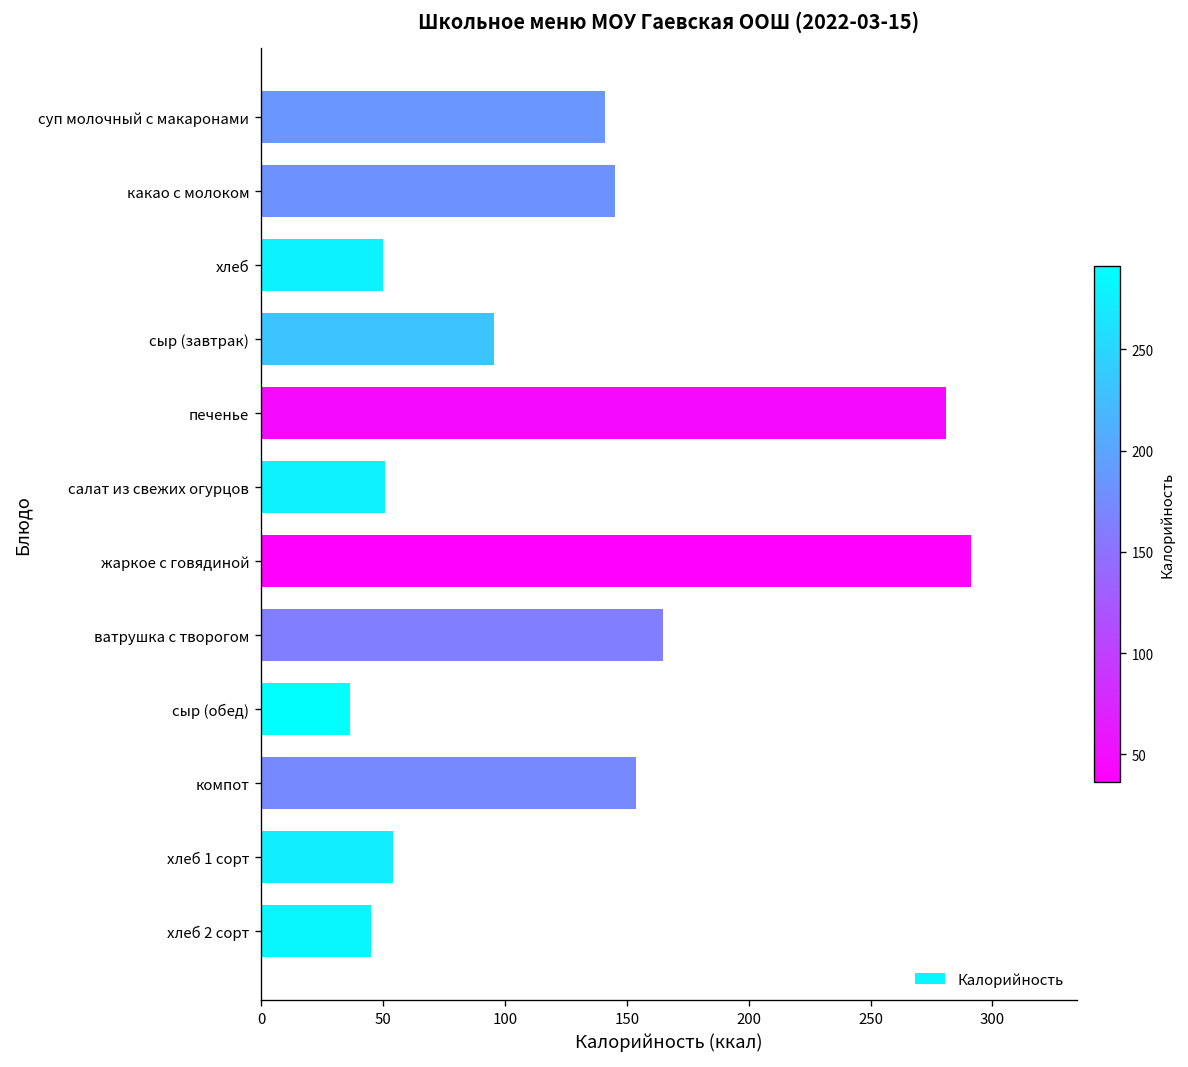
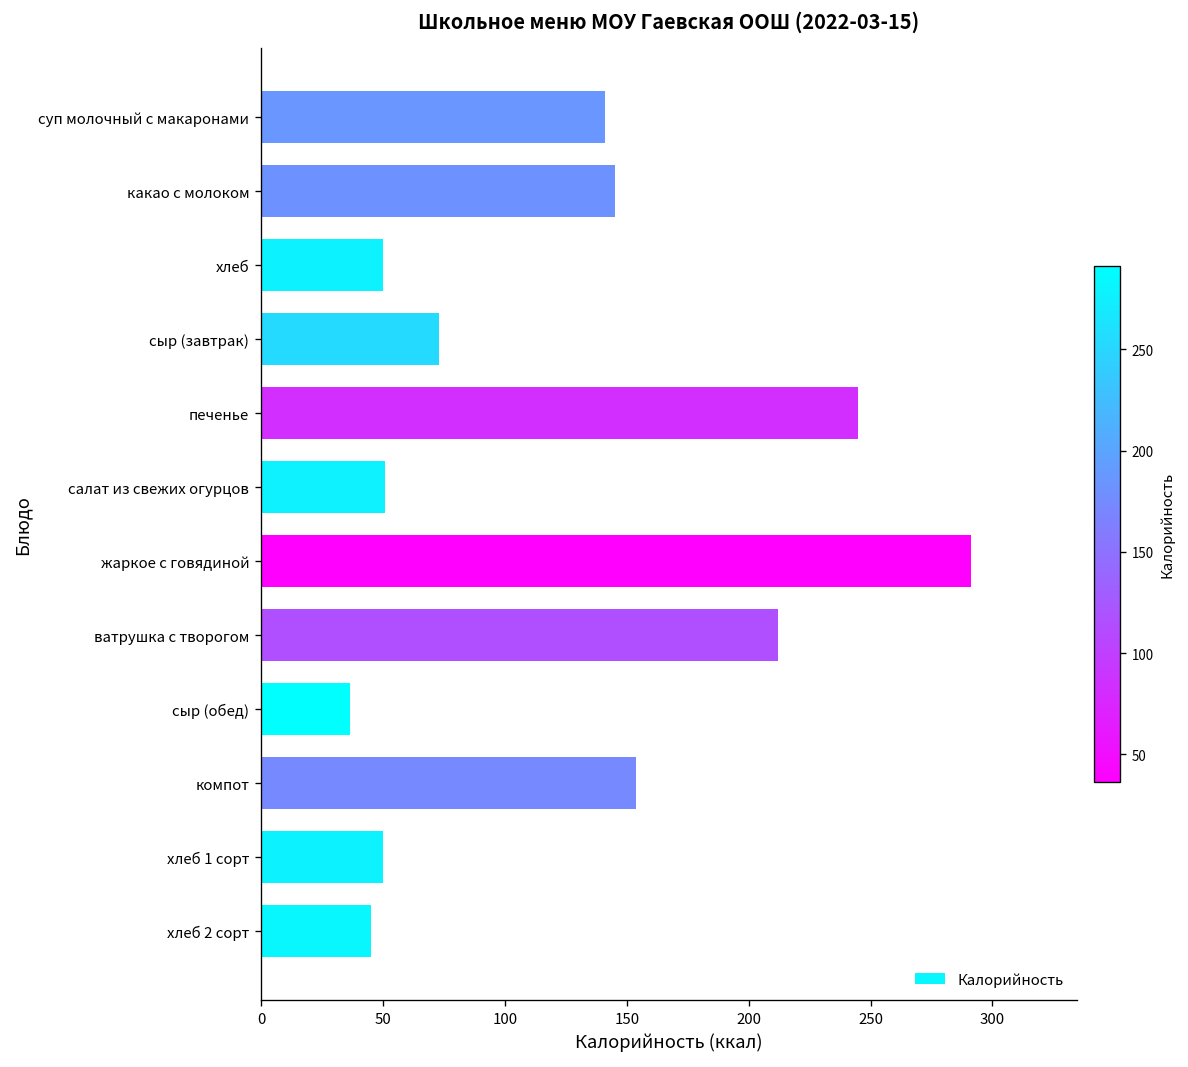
сыр (завтрак): 96 -> 73
печенье: 281 -> 245
ватрушка с творогом: 165 -> 212
хлеб 1 сорт: 54 -> 50
